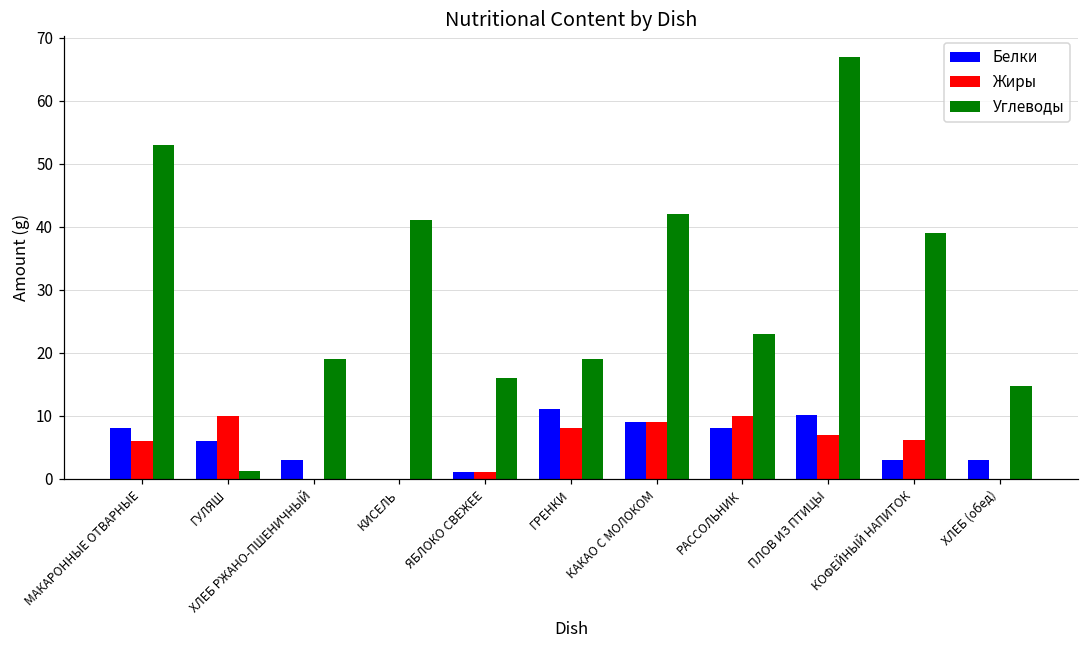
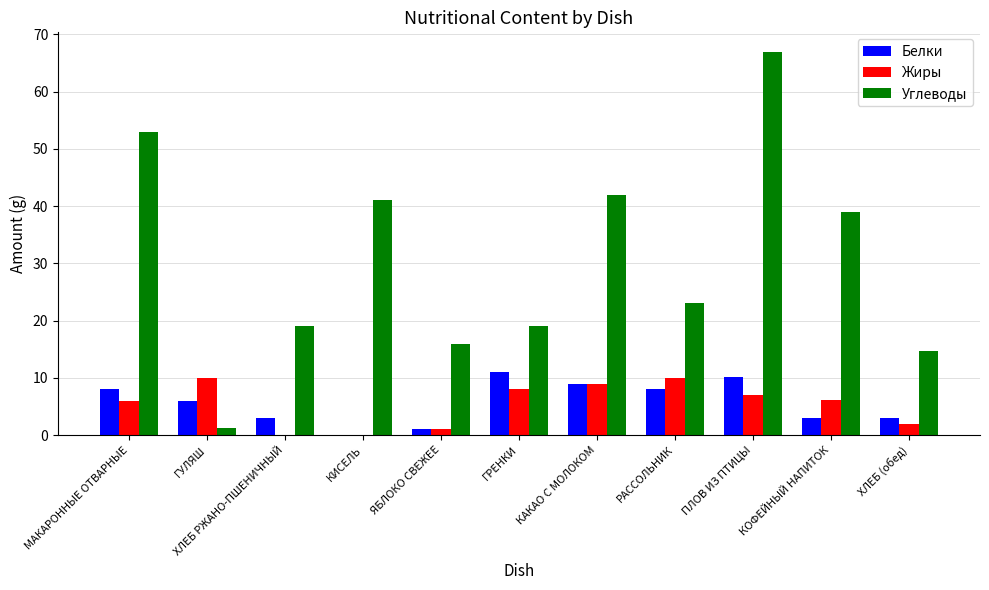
Жиры, ХЛЕБ (обед): 0 -> 2
